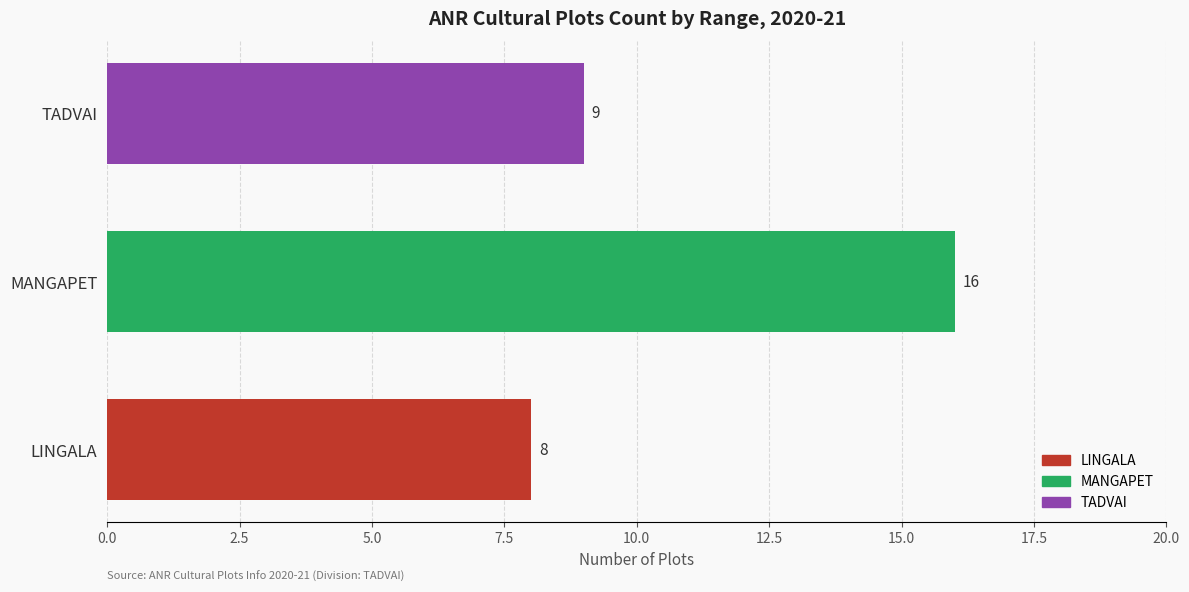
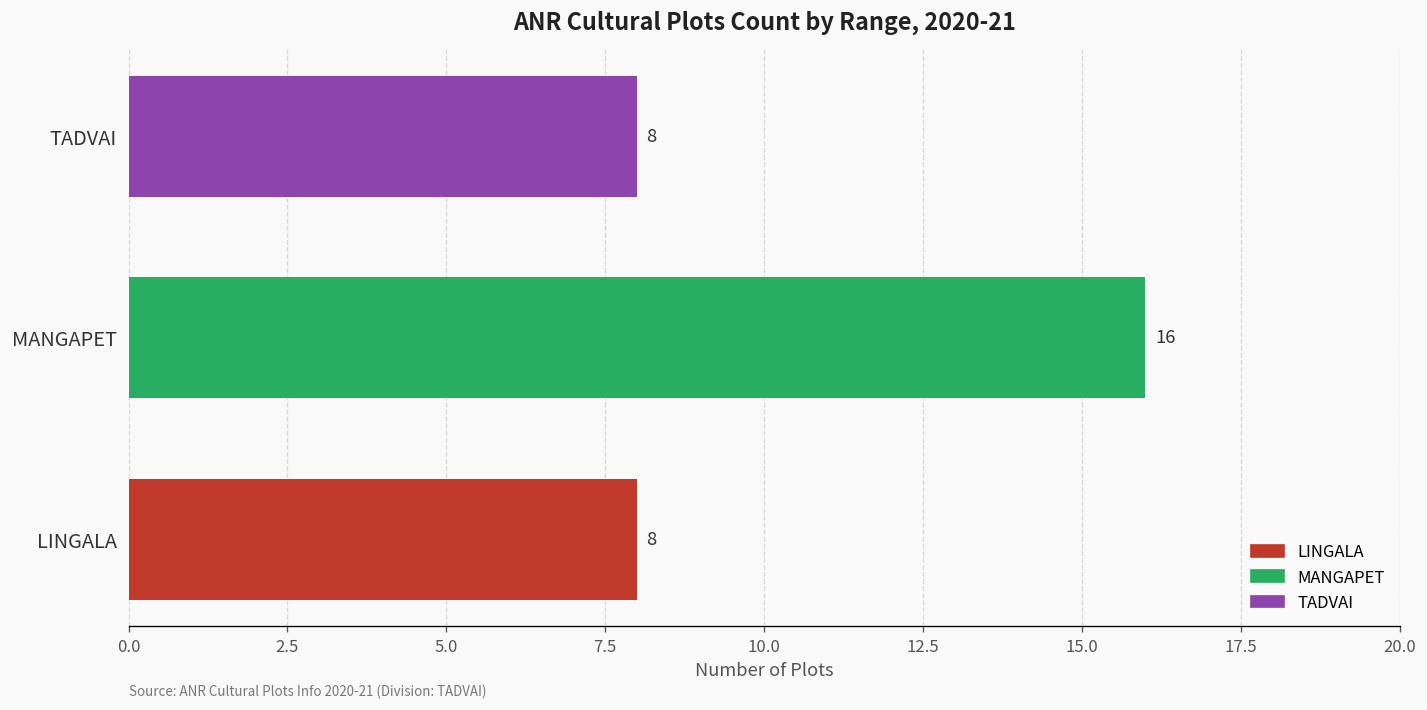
TADVAI: 9 -> 8
